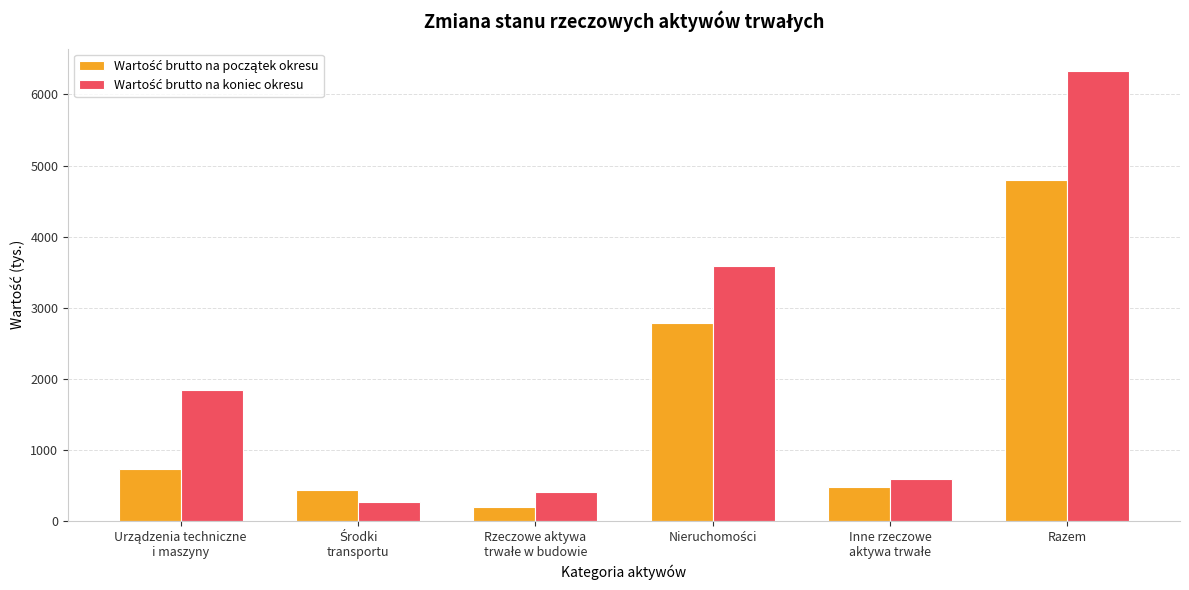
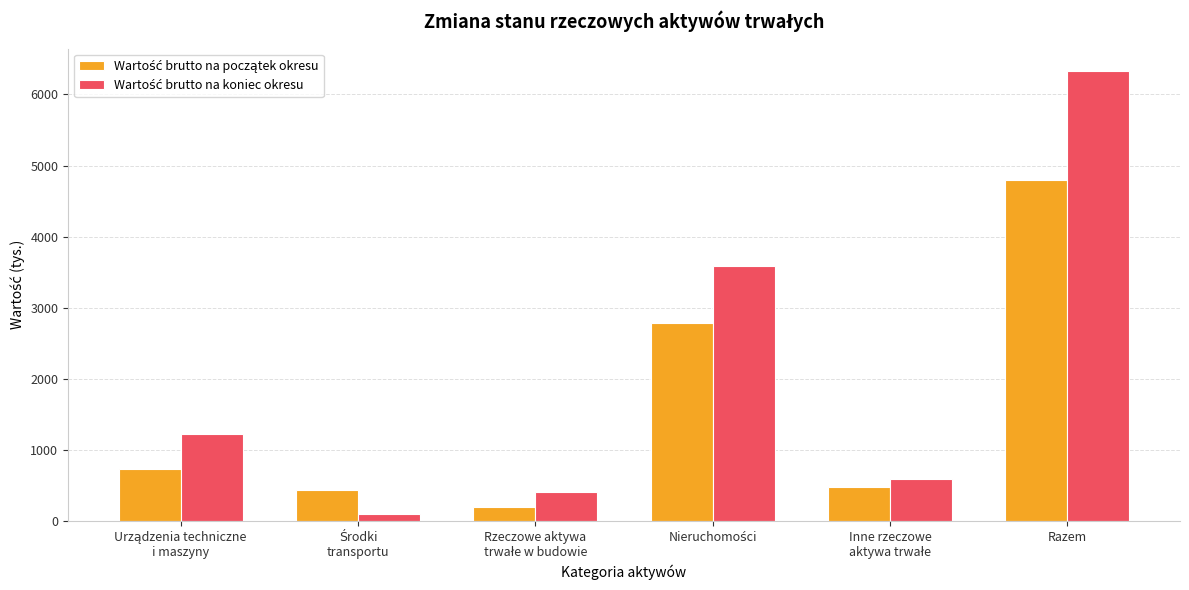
Wartość brutto na koniec okresu, Urządzenia techniczne i maszyny: 1800 -> 1200
Wartość brutto na koniec okresu, Środki transportu: 300 -> 100
